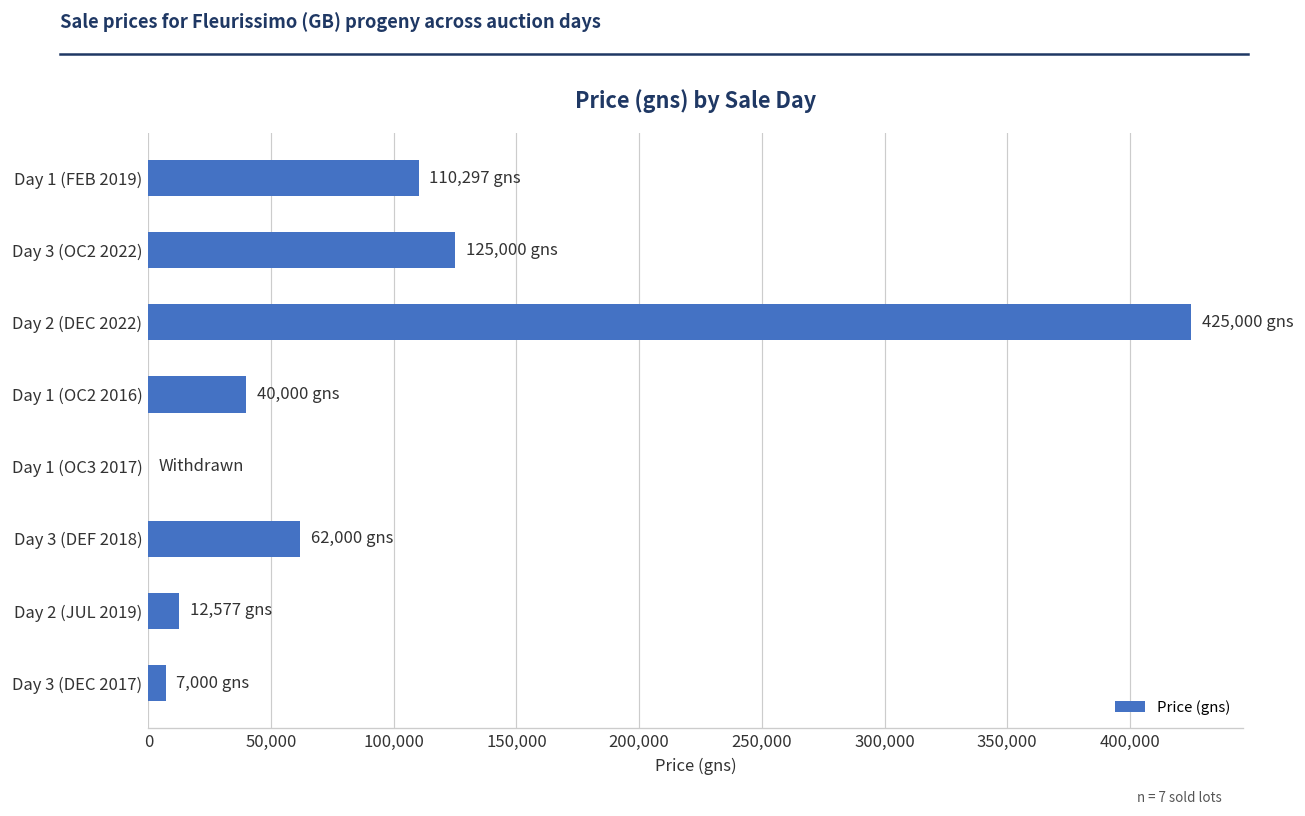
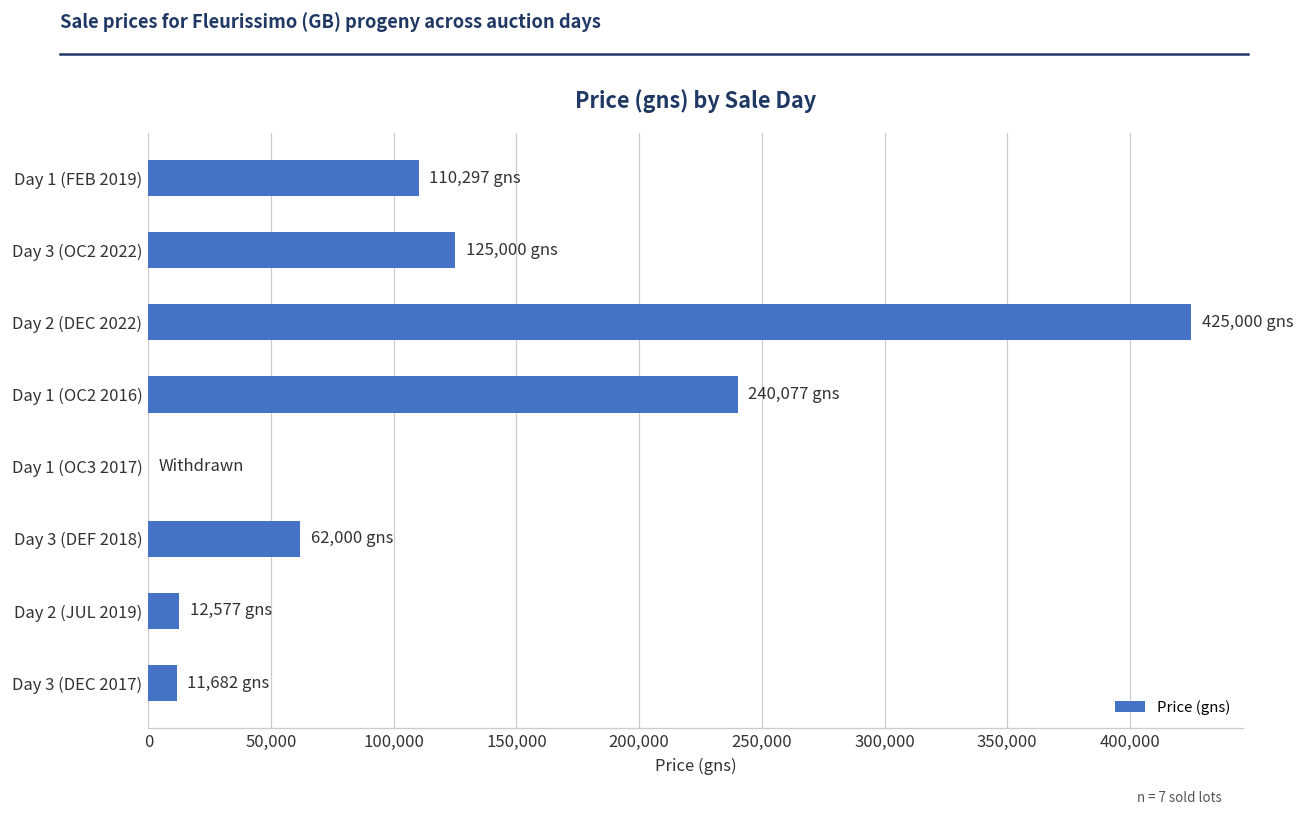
Day 1 (OC2 2016): 40,000 -> 240,077
Day 3 (DEC 2017): 7,000 -> 11,682
